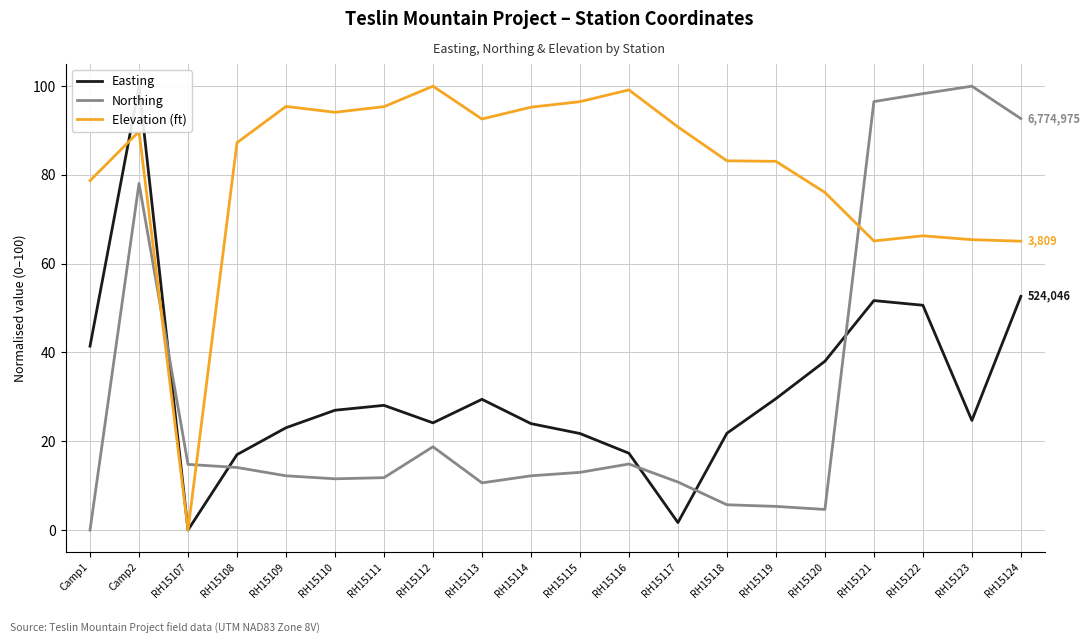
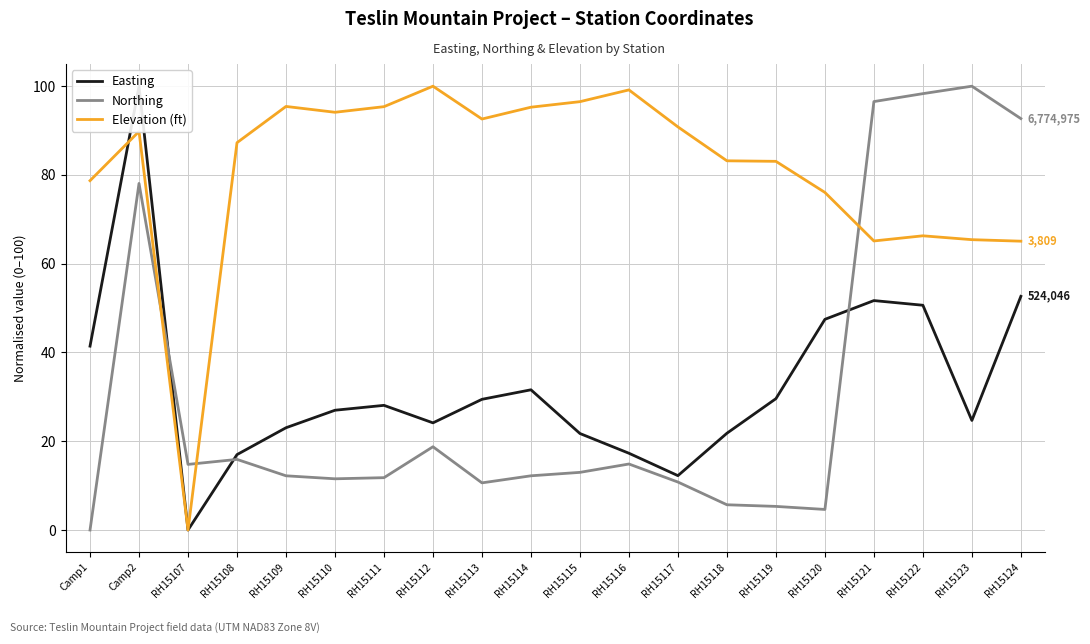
Northing, RH15108: 14 -> 16
Easting, RH15114: 24 -> 32
Easting, RH15117: 2 -> 12
Easting, RH15120: 38 -> 47
